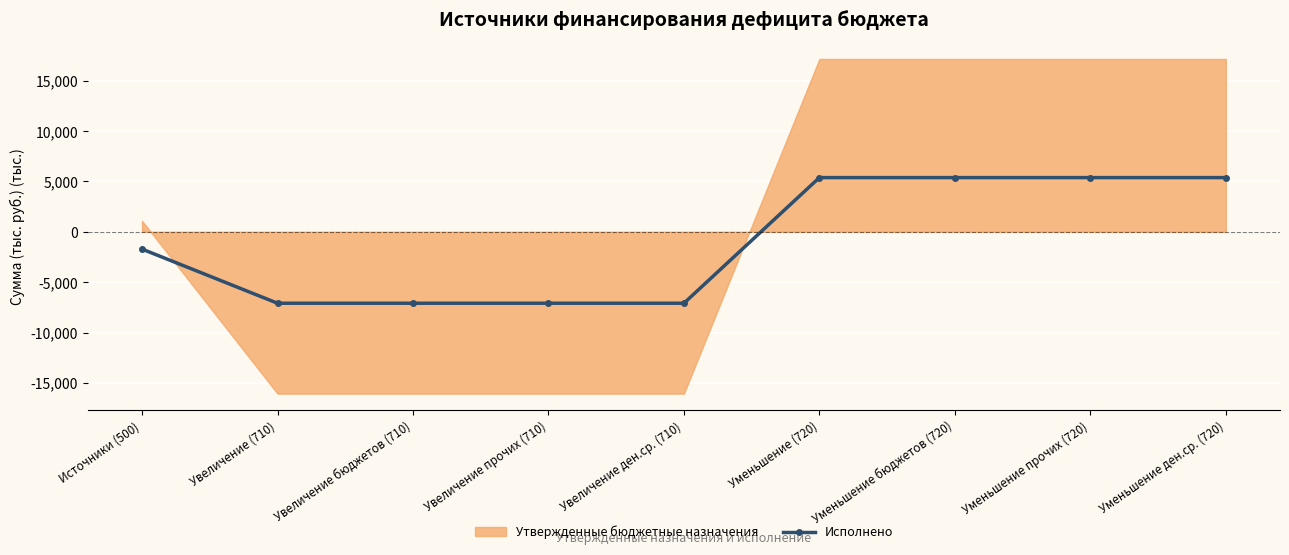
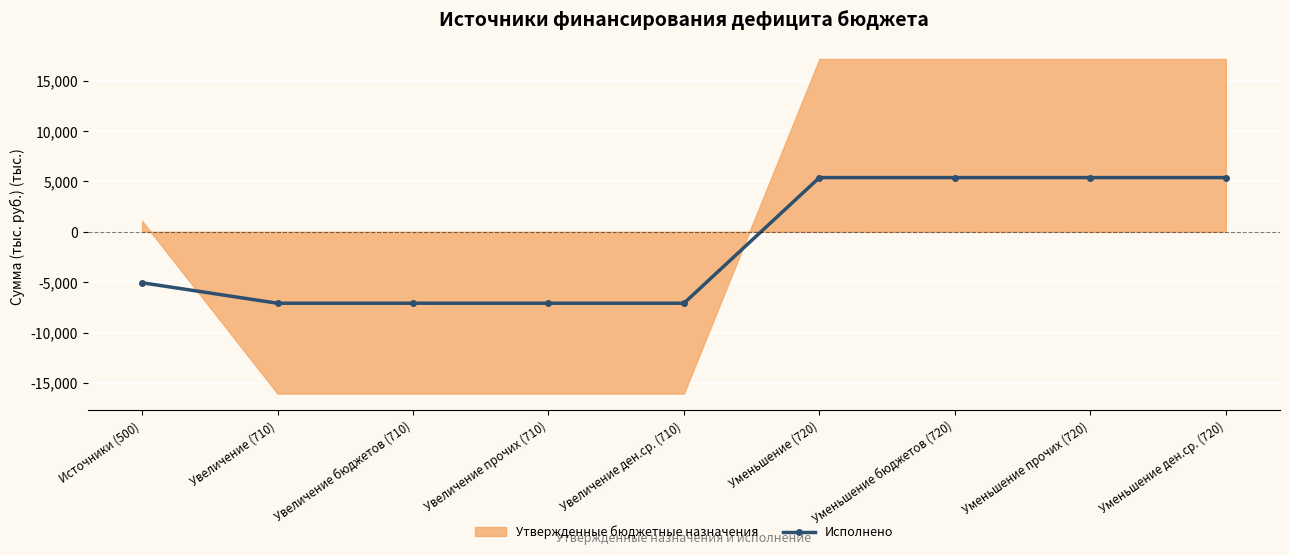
Исполнено, Источники (500): -1,700 -> -5,100
